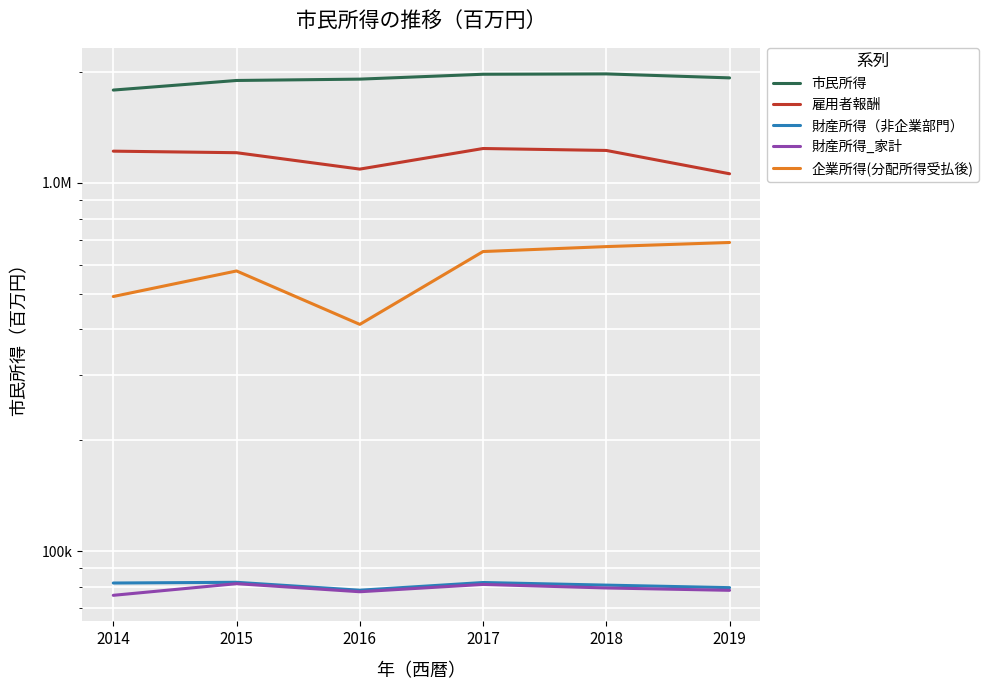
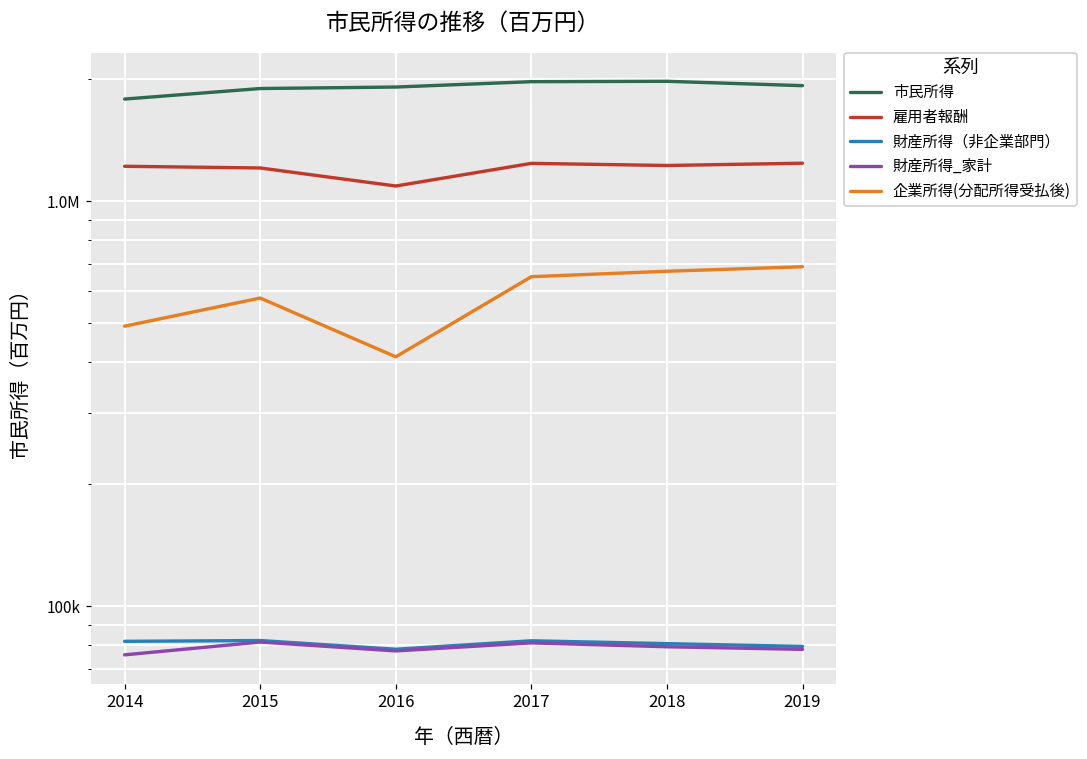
雇用者報酬, 2019: 1060000 -> 1240000
